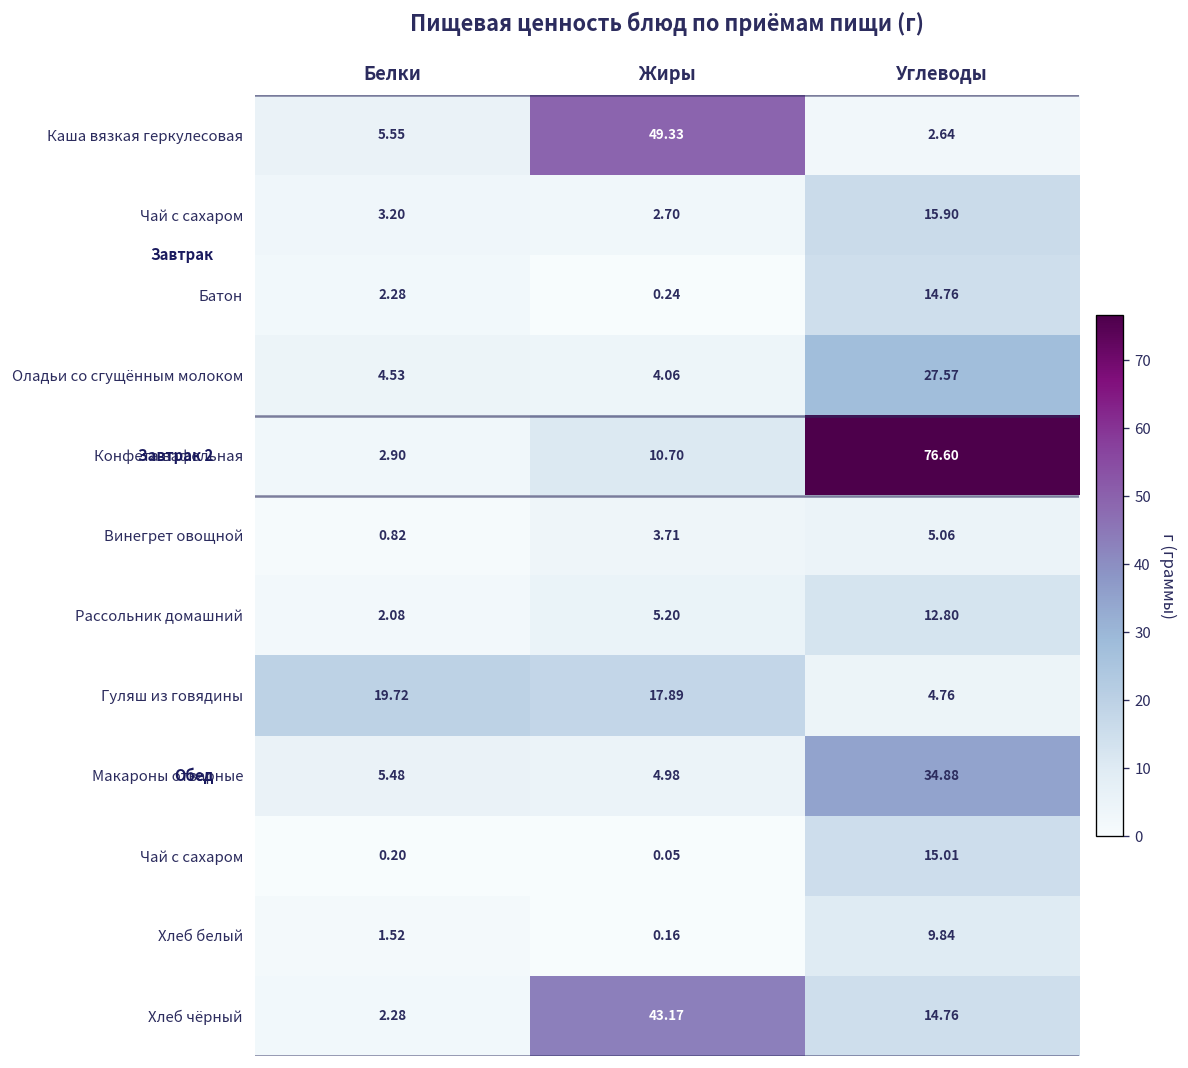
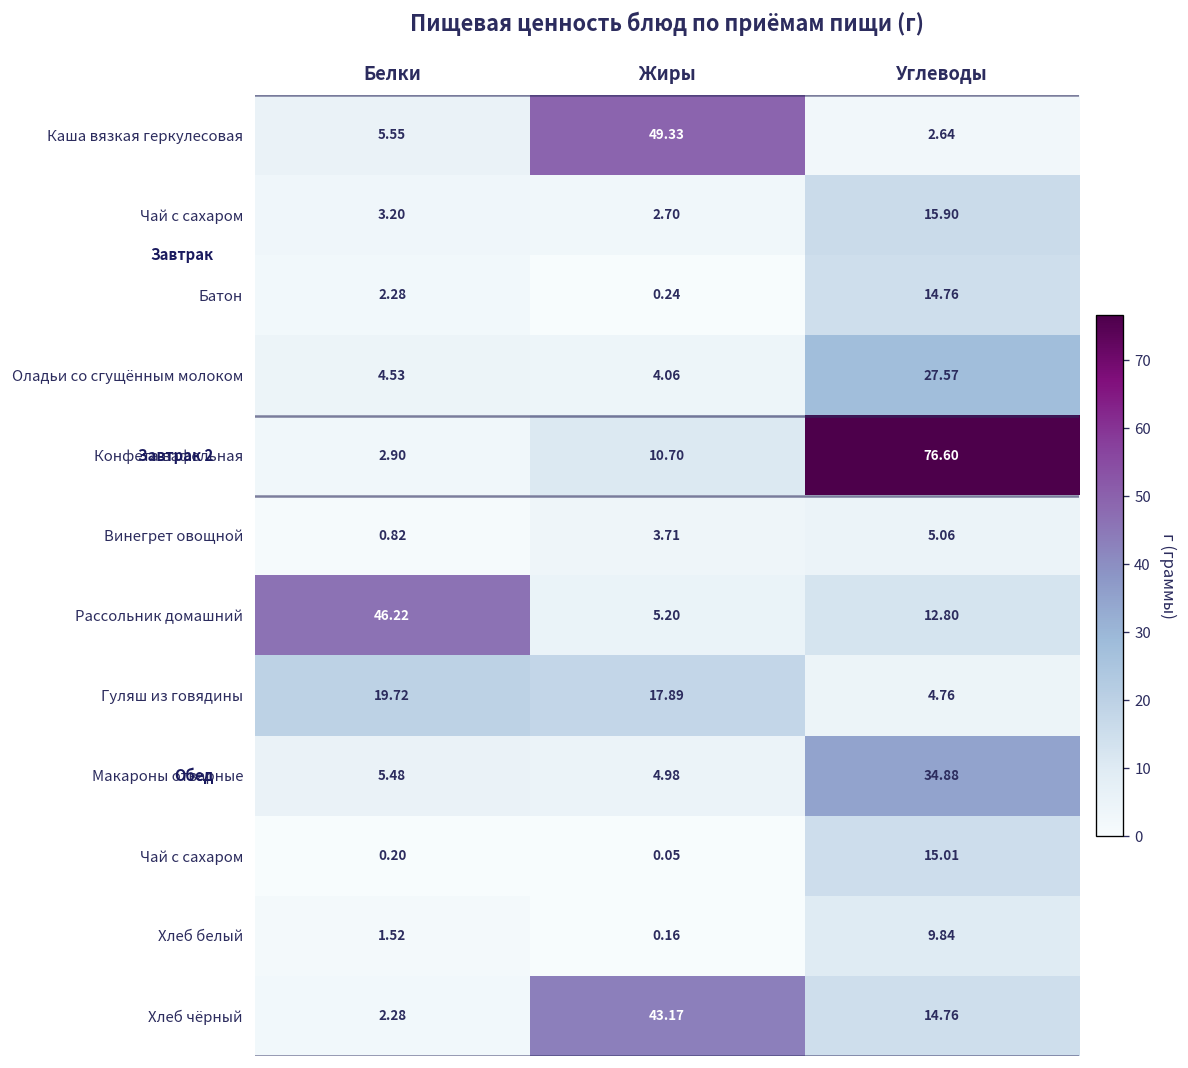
Рассольник домашний, Белки: 2.08 -> 46.22
